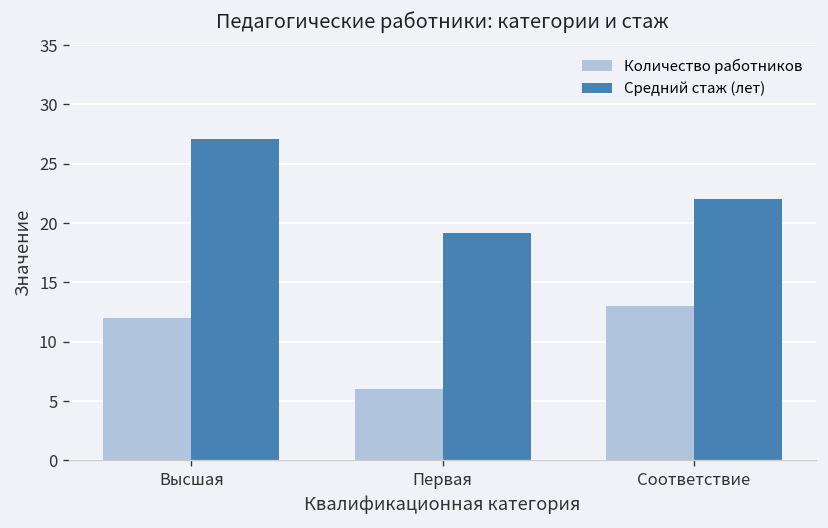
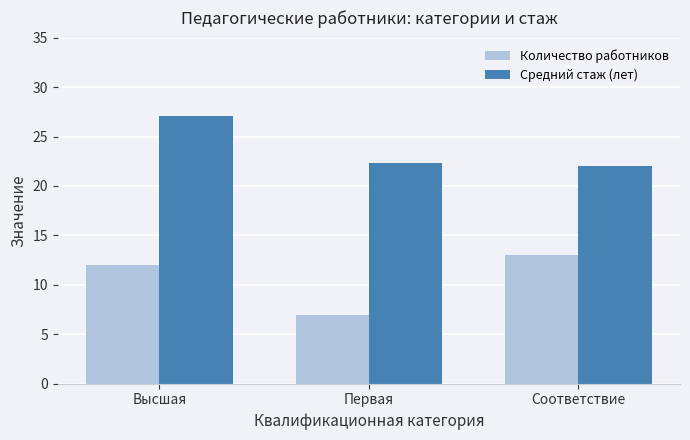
Количество работников, Первая: 6 -> 7
Средний стаж (лет), Первая: 19 -> 22
